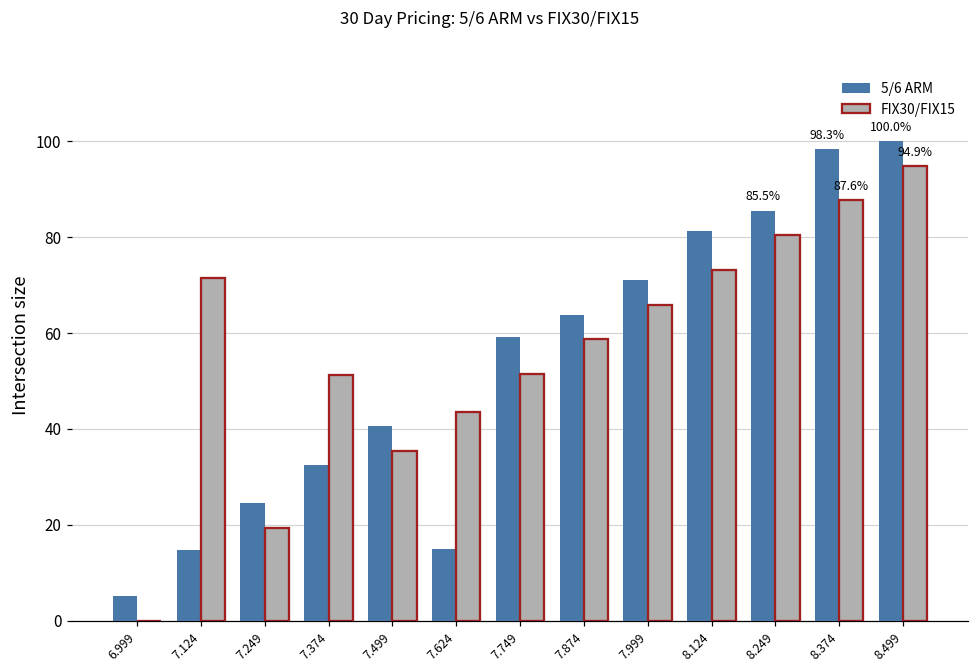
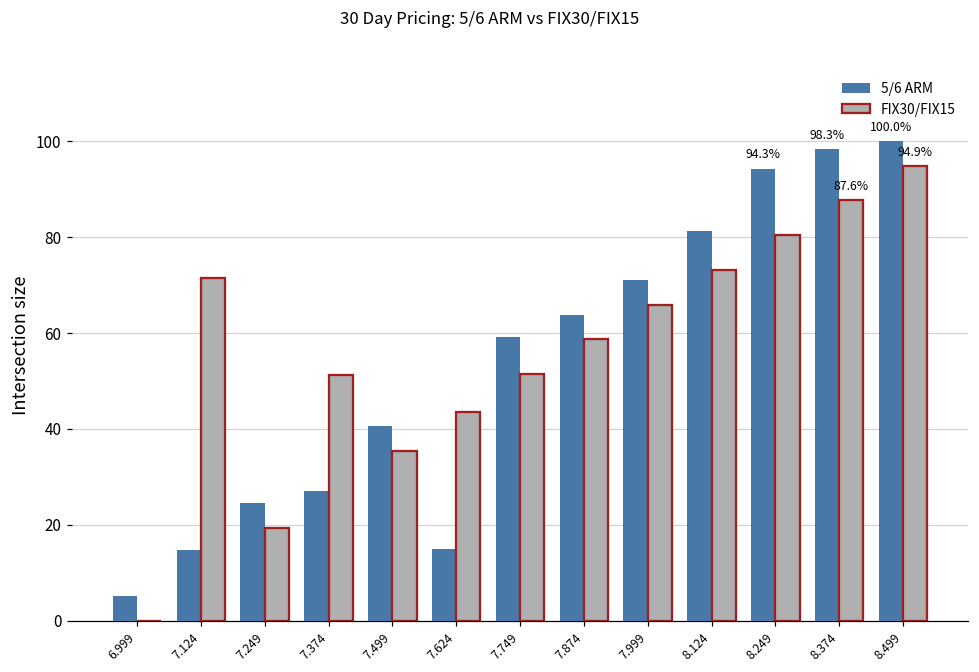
5/6 ARM, 7.374: 32 -> 27
5/6 ARM, 8.249: 85.5% -> 94.3%
